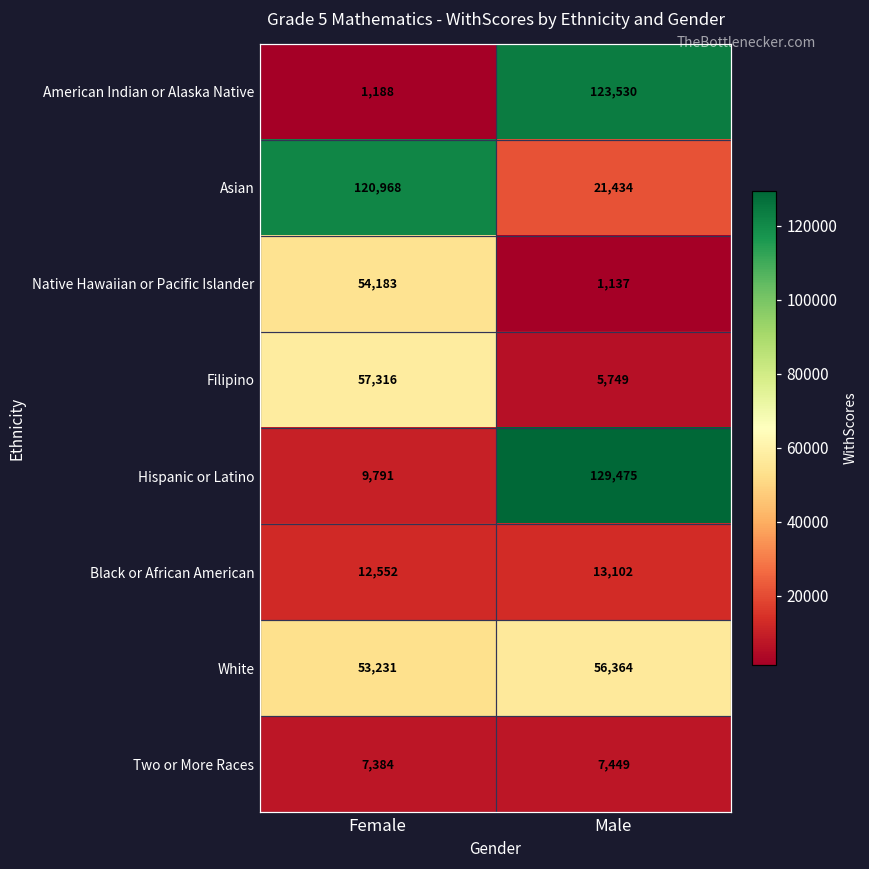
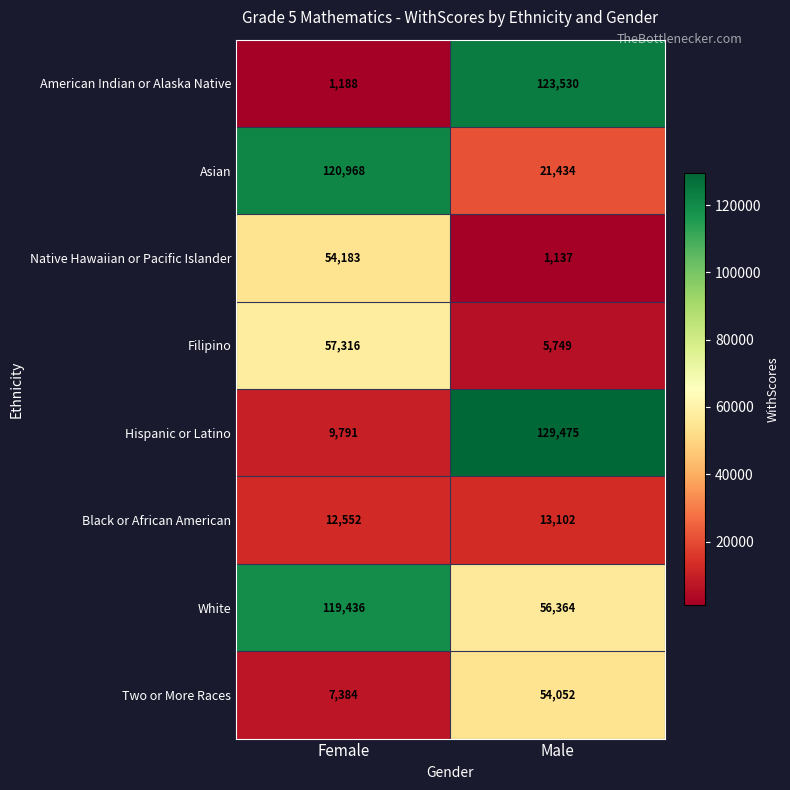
White, Female: 53,231 -> 119,436
Two or More Races, Male: 7,449 -> 54,052
